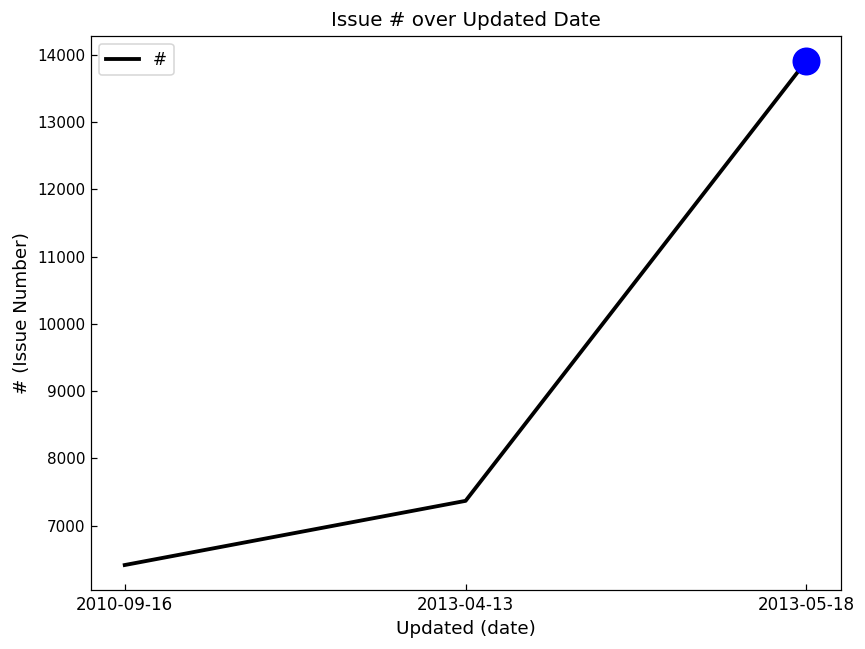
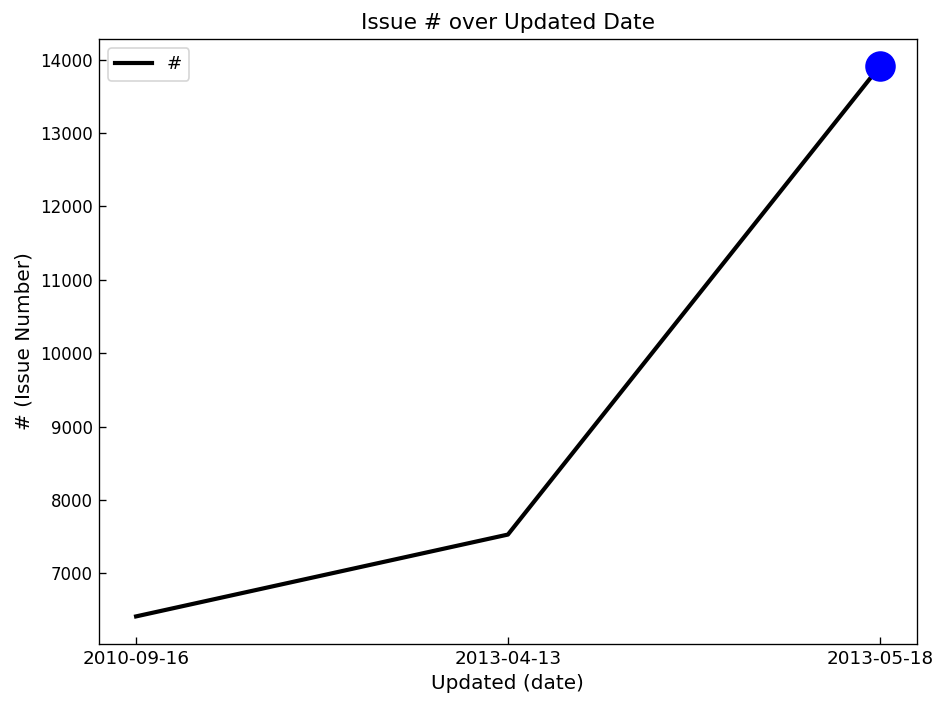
#, 2013-04-13: 7400 -> 7500
